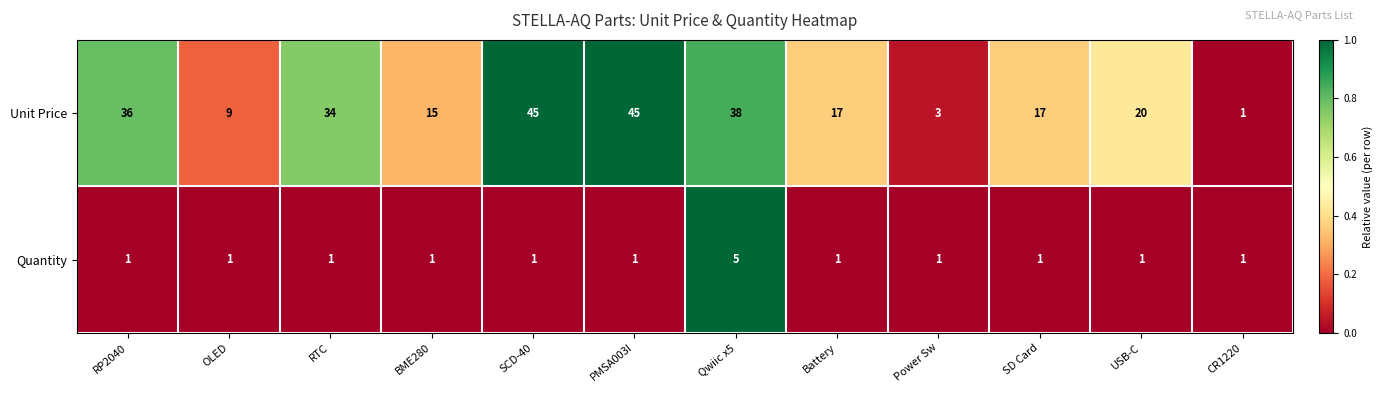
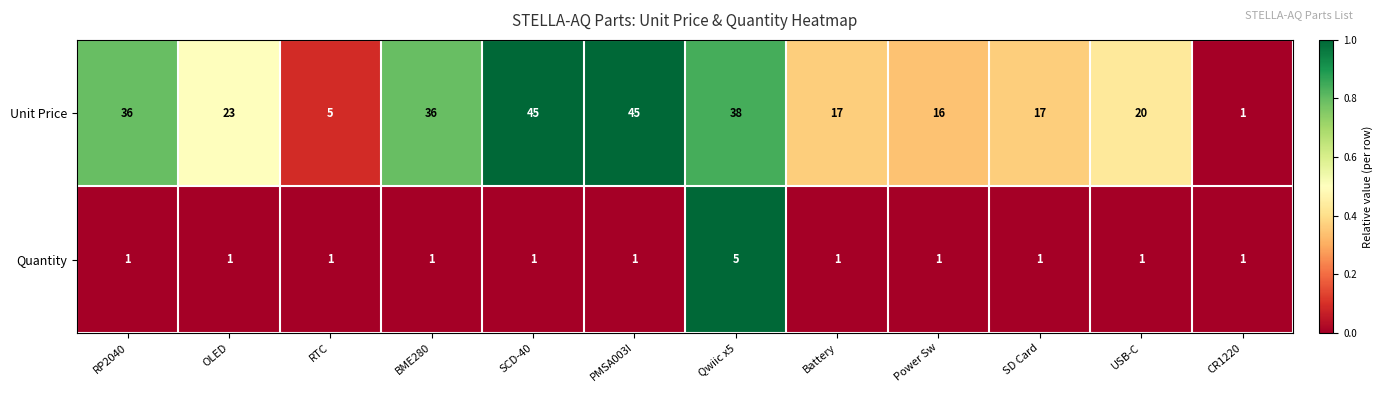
Unit Price, OLED: 9 -> 23
Unit Price, RTC: 34 -> 5
Unit Price, BME280: 15 -> 36
Unit Price, Power Sw: 3 -> 16
